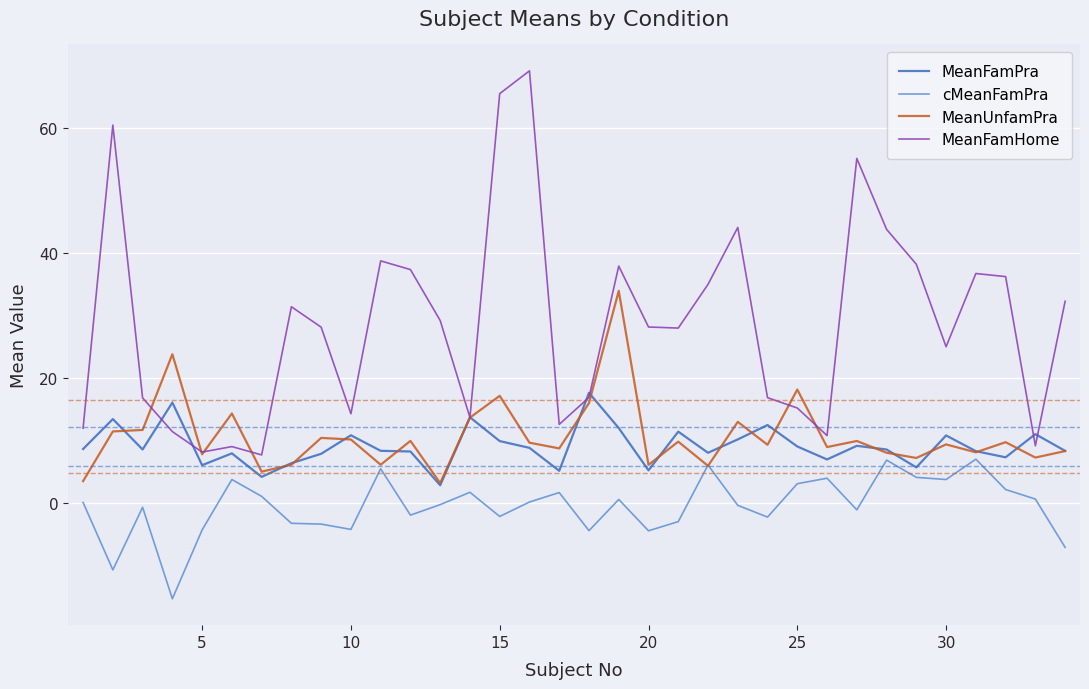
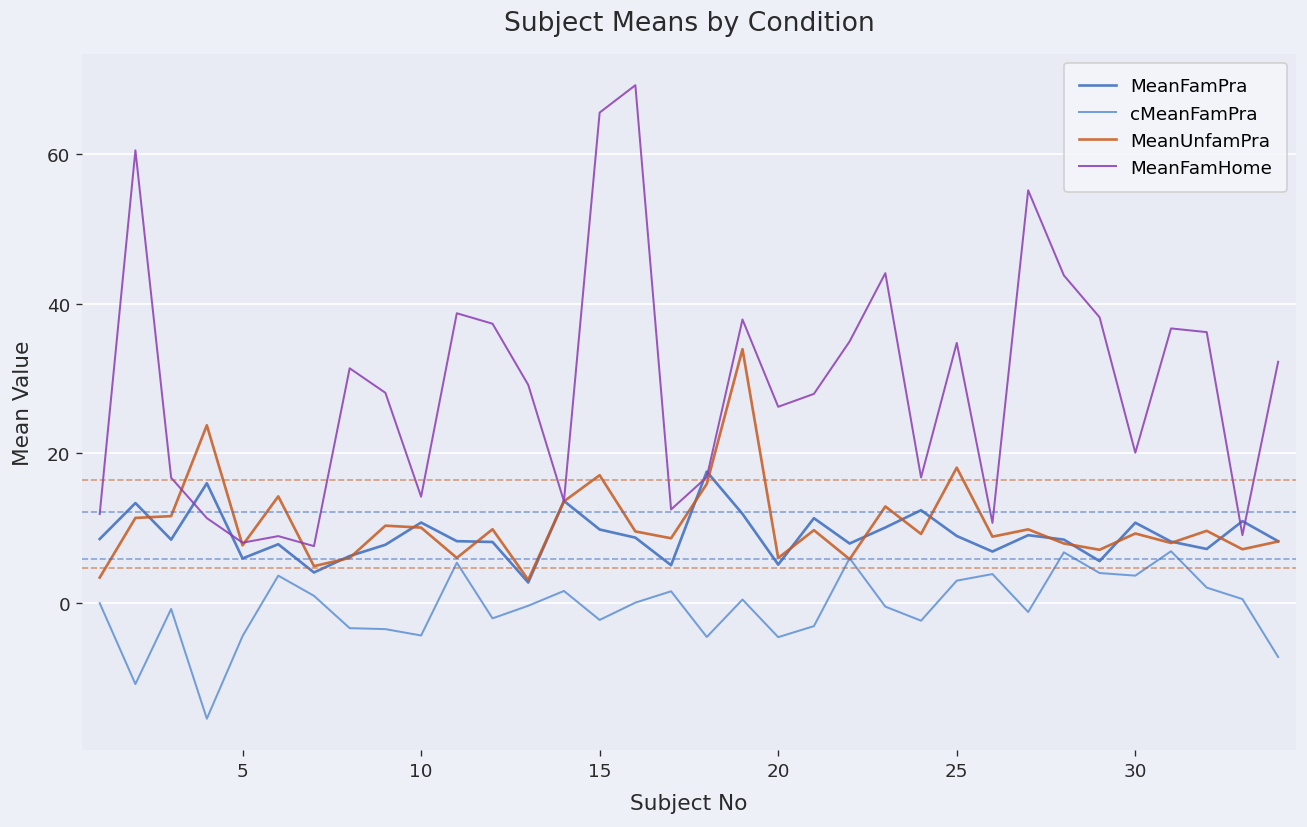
MeanFamHome, 20: 28 -> 26
MeanFamHome, 25: 15 -> 35
MeanFamHome, 30: 25 -> 20
